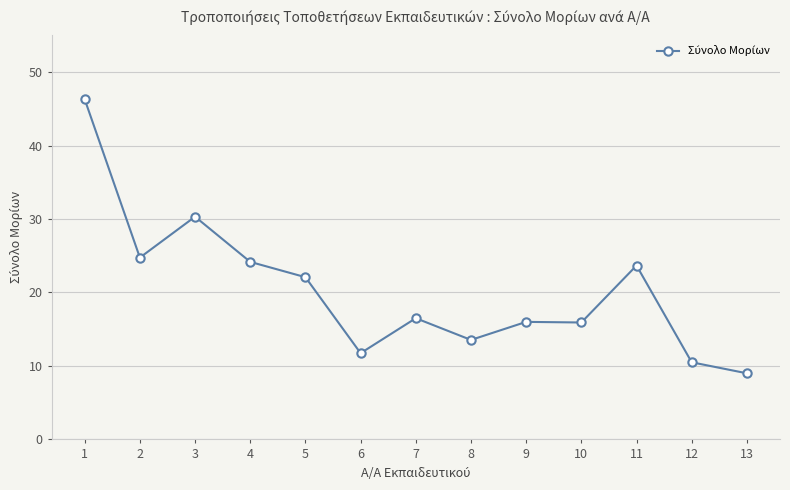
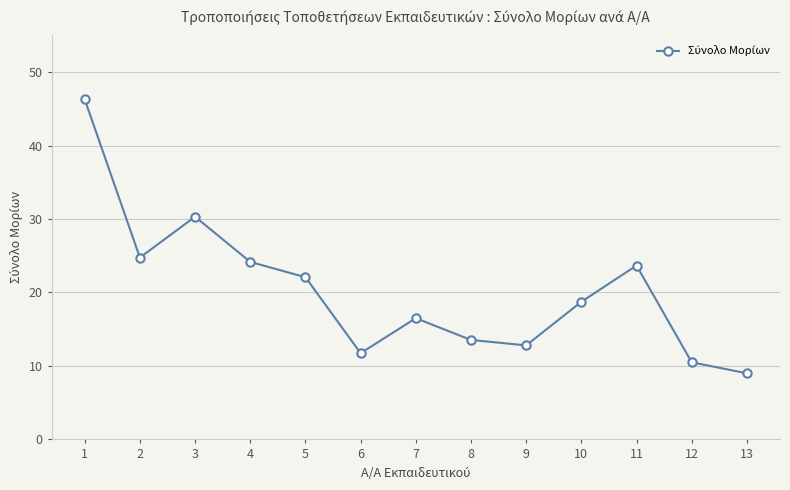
9: 16 -> 13
10: 16 -> 19
